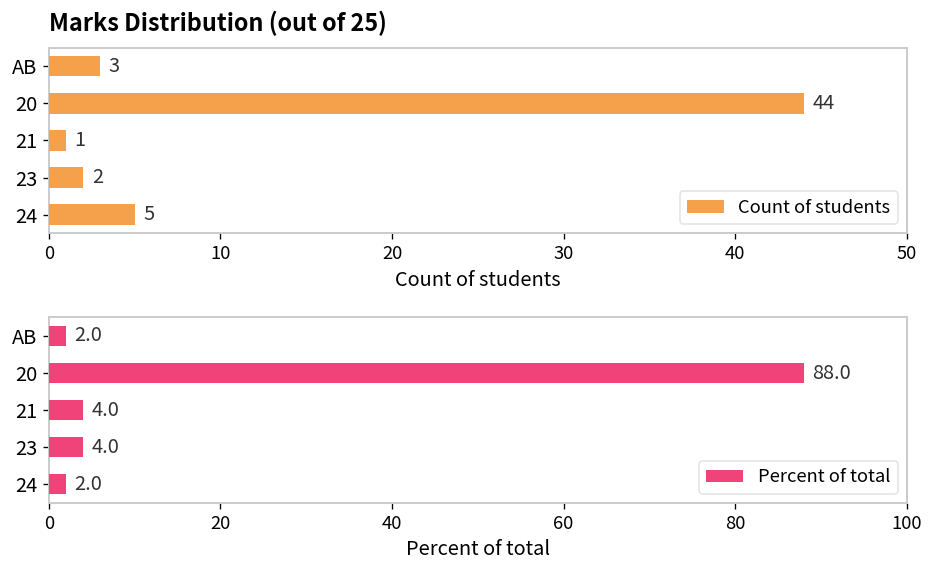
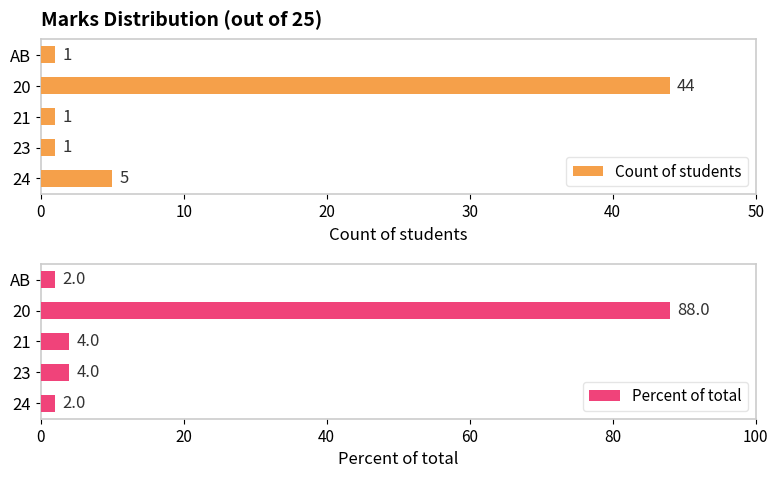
Marks Distribution (out of 25), AB: 3 -> 1
Marks Distribution (out of 25), 23: 2 -> 1
